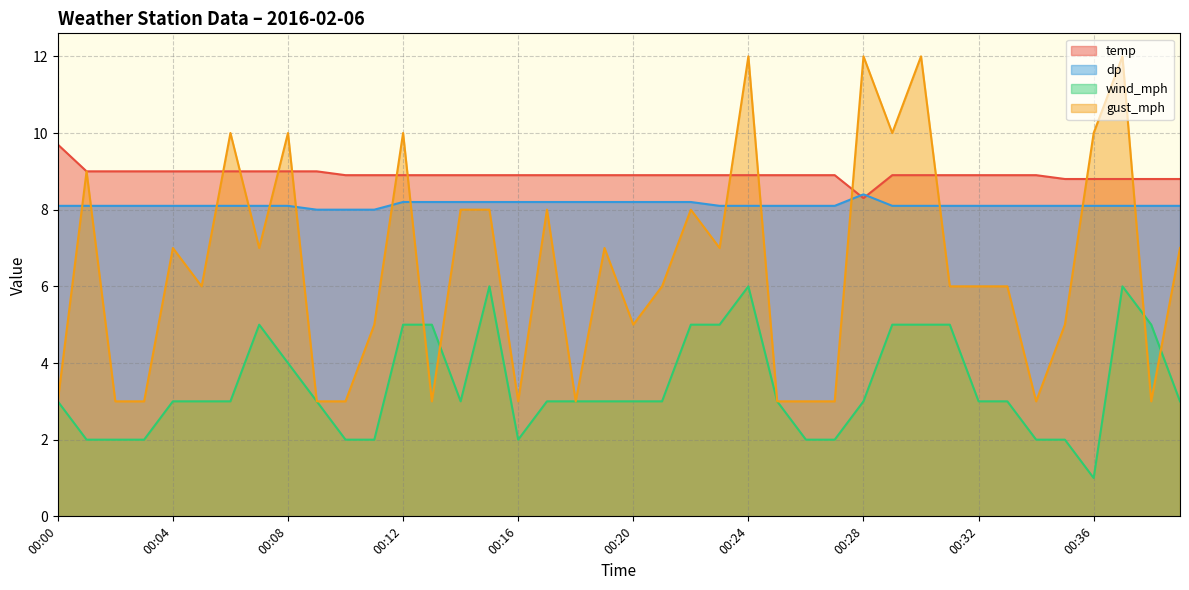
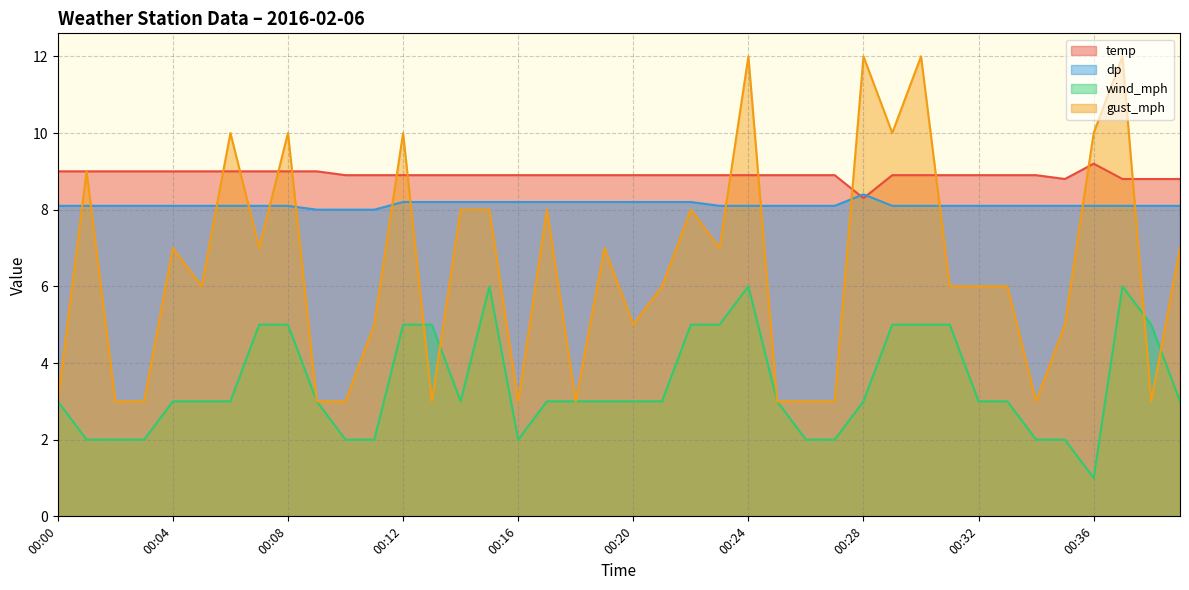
temp, 00:00: 9.7 -> 9.0
wind_mph, 00:08: 4 -> 5
temp, 00:36: 8.8 -> 9.2
